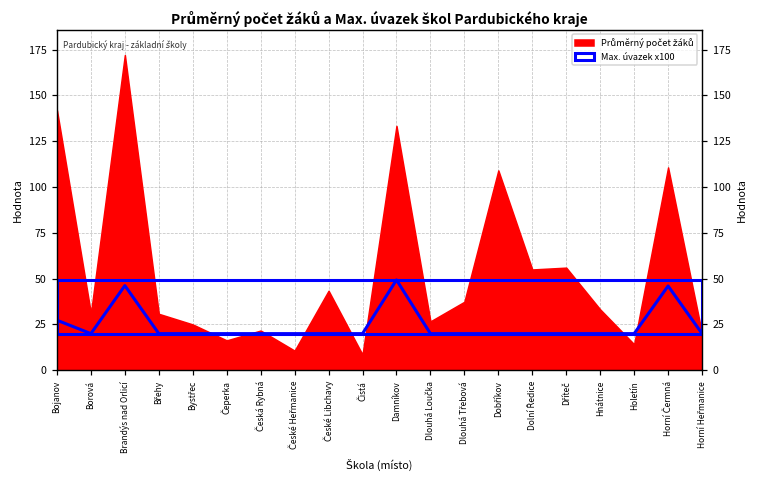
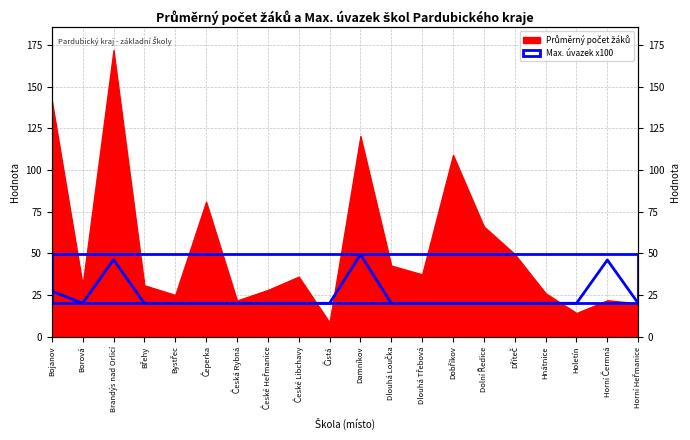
Průměrný počet žáků, Čeperka: 16 -> 81
Průměrný počet žáků, České Heřmanice: 11 -> 28
Průměrný počet žáků, České Libchavy: 43 -> 36
Průměrný počet žáků, Damníkov: 133 -> 120
Průměrný počet žáků, Dlouhá Loučka: 27 -> 43
Průměrný počet žáků, Dolní Ředice: 55 -> 66
Průměrný počet žáků, Dříteč: 56 -> 50
Průměrný počet žáků, Hnátnice: 33 -> 26
Průměrný počet žáků, Horní Čermná: 111 -> 22
